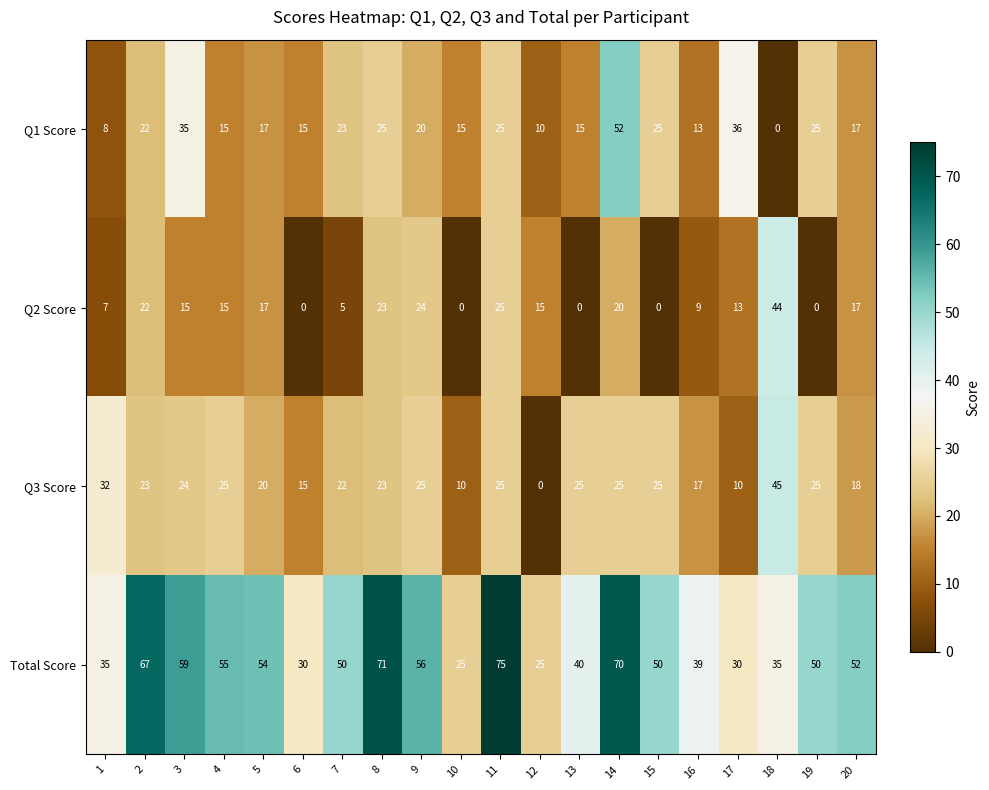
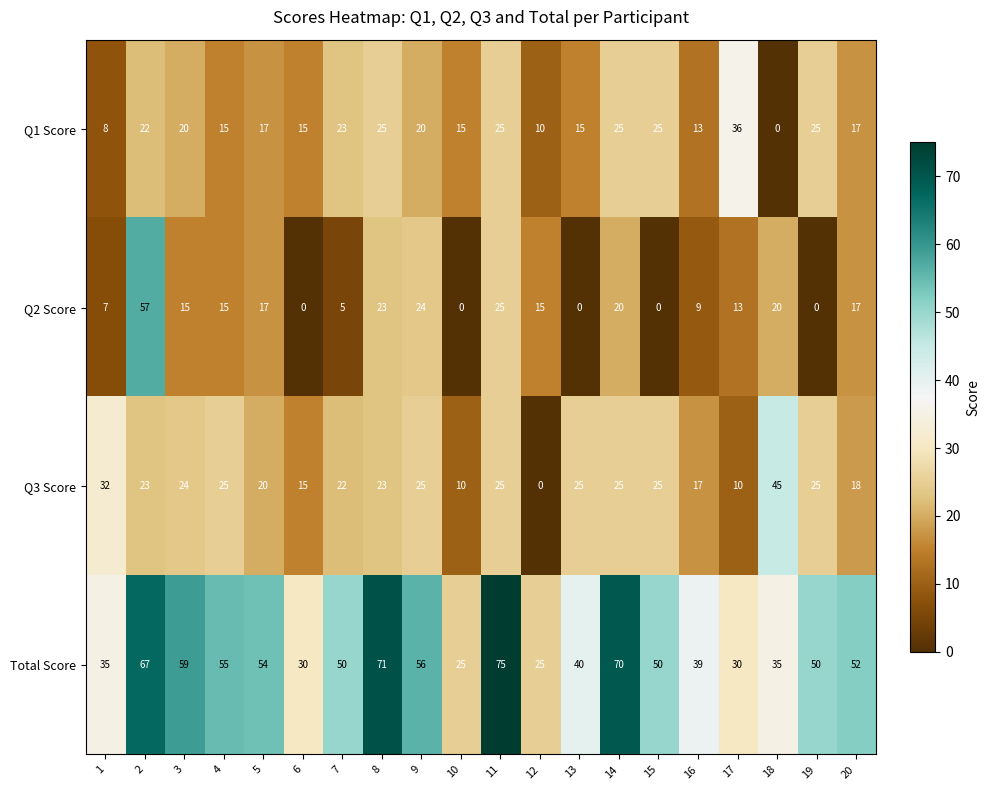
Q1 Score, 3: 35 -> 20
Q1 Score, 14: 52 -> 25
Q2 Score, 2: 22 -> 57
Q2 Score, 18: 44 -> 20
